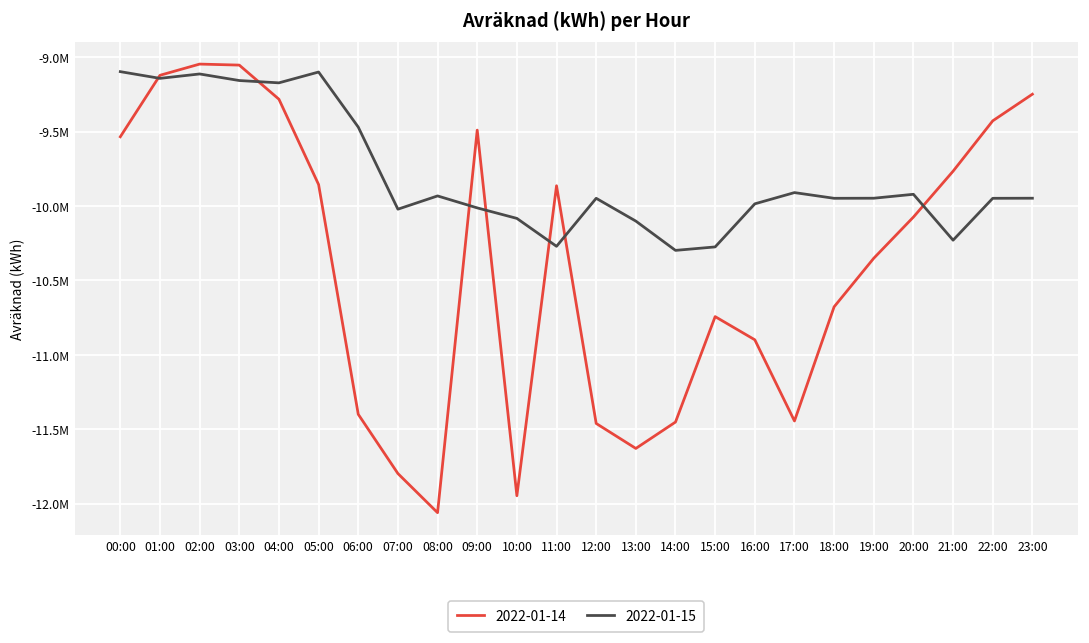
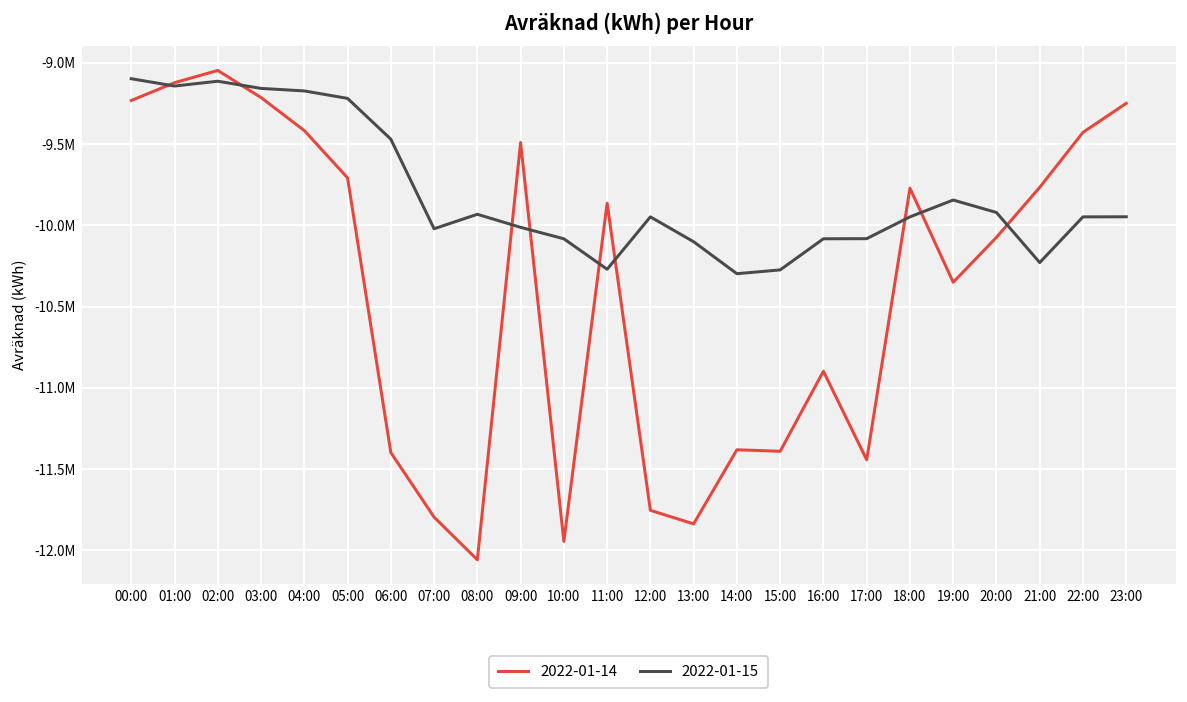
2022-01-14, 00:00: -9530000 -> -9230000
2022-01-14, 03:00: -9050000 -> -9210000
2022-01-14, 04:00: -9280000 -> -9420000
2022-01-14, 05:00: -9860000 -> -9710000
2022-01-15, 05:00: -9100000 -> -9220000
2022-01-14, 12:00: -11460000 -> -11750000
2022-01-14, 13:00: -11630000 -> -11840000
2022-01-14, 14:00: -11450000 -> -11380000
2022-01-14, 15:00: -10740000 -> -11390000
2022-01-15, 16:00: -9990000 -> -10080000
2022-01-15, 17:00: -9910000 -> -10080000
2022-01-14, 18:00: -10680000 -> -9770000
2022-01-15, 19:00: -9950000 -> -9840000
